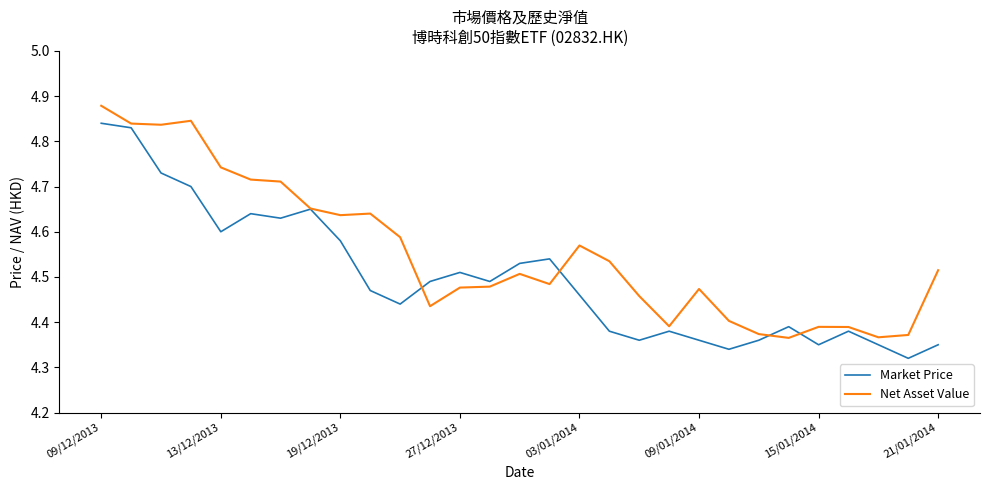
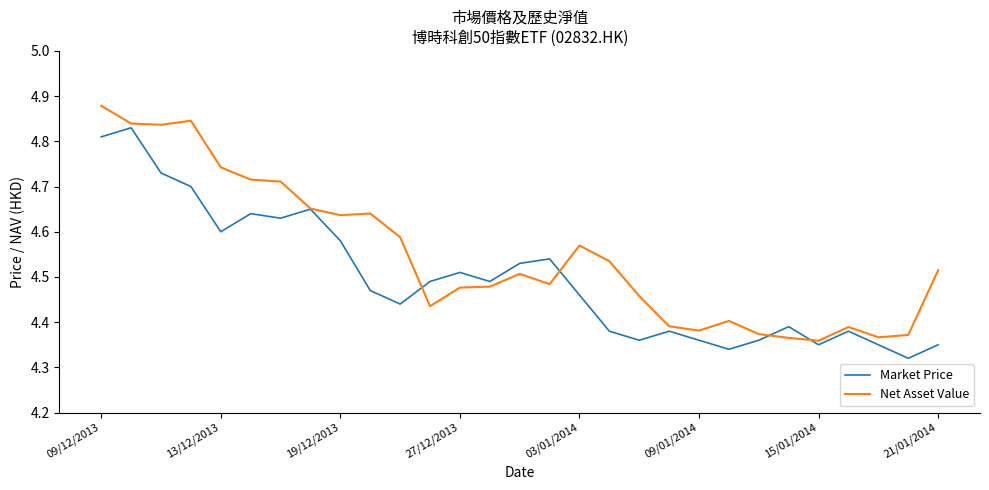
Market Price, 09/12/2013: 4.84 -> 4.81
Net Asset Value, 09/01/2014: 4.47 -> 4.38
Net Asset Value, 15/01/2014: 4.39 -> 4.36
